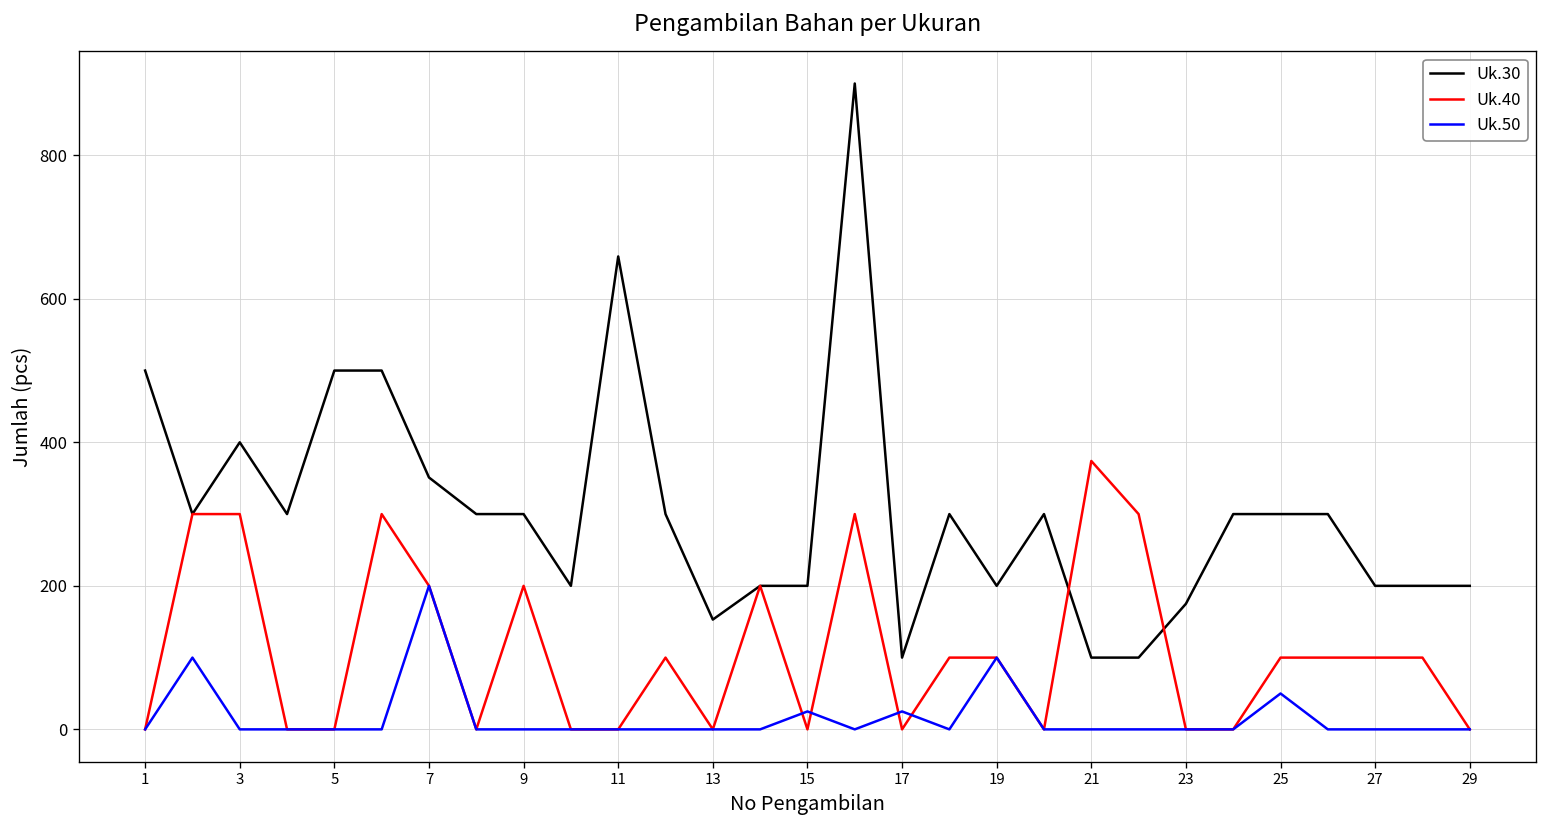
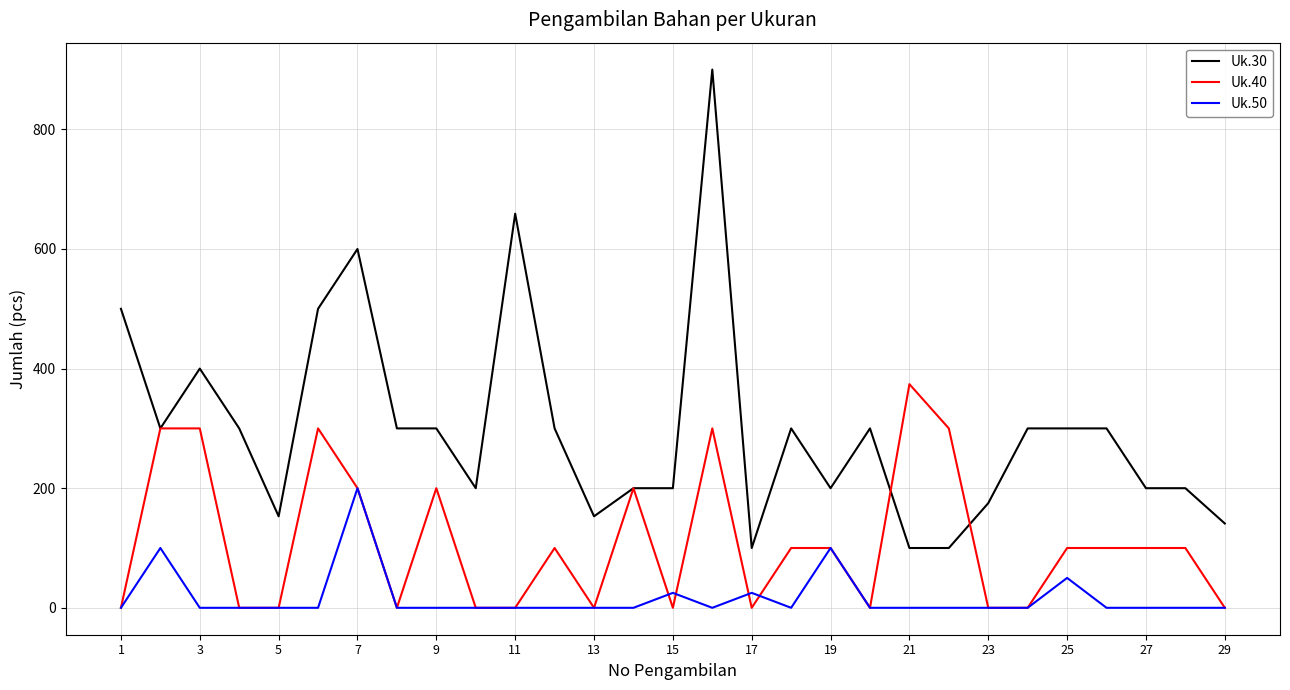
Uk.30, 5: 500 -> 150
Uk.30, 7: 350 -> 600
Uk.30, 29: 200 -> 140
